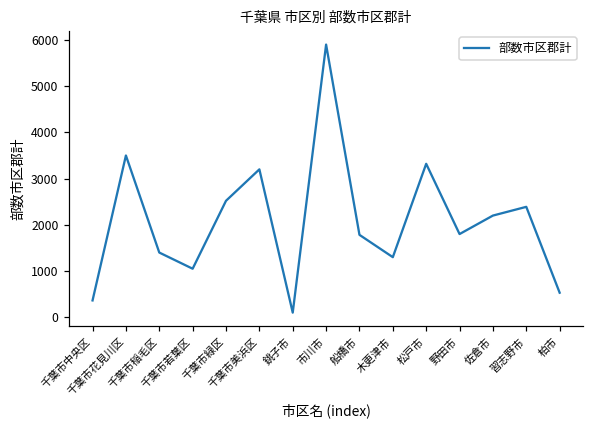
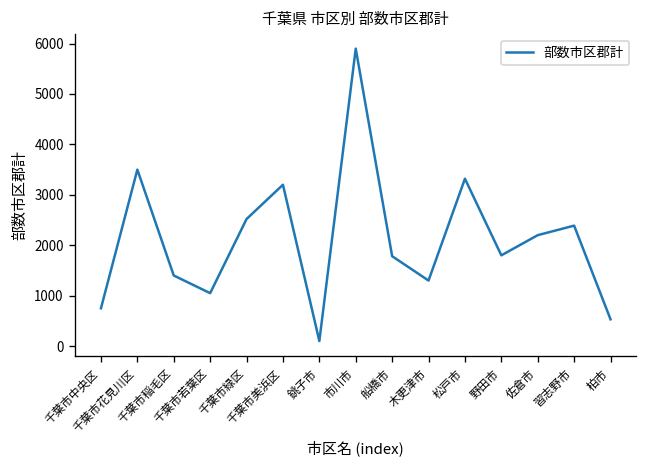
千葉市中央区: 400 -> 800
